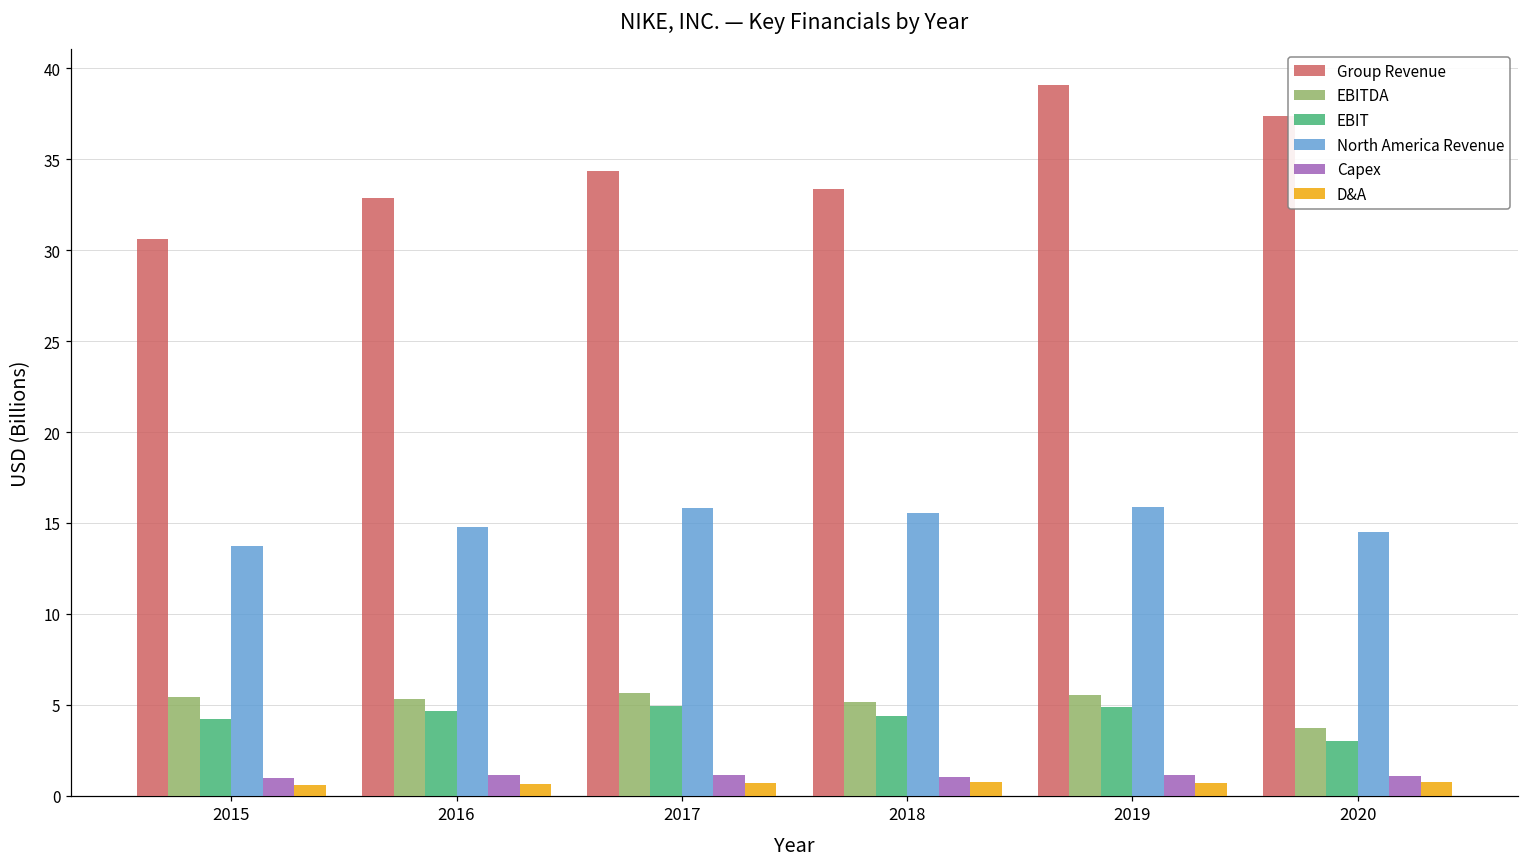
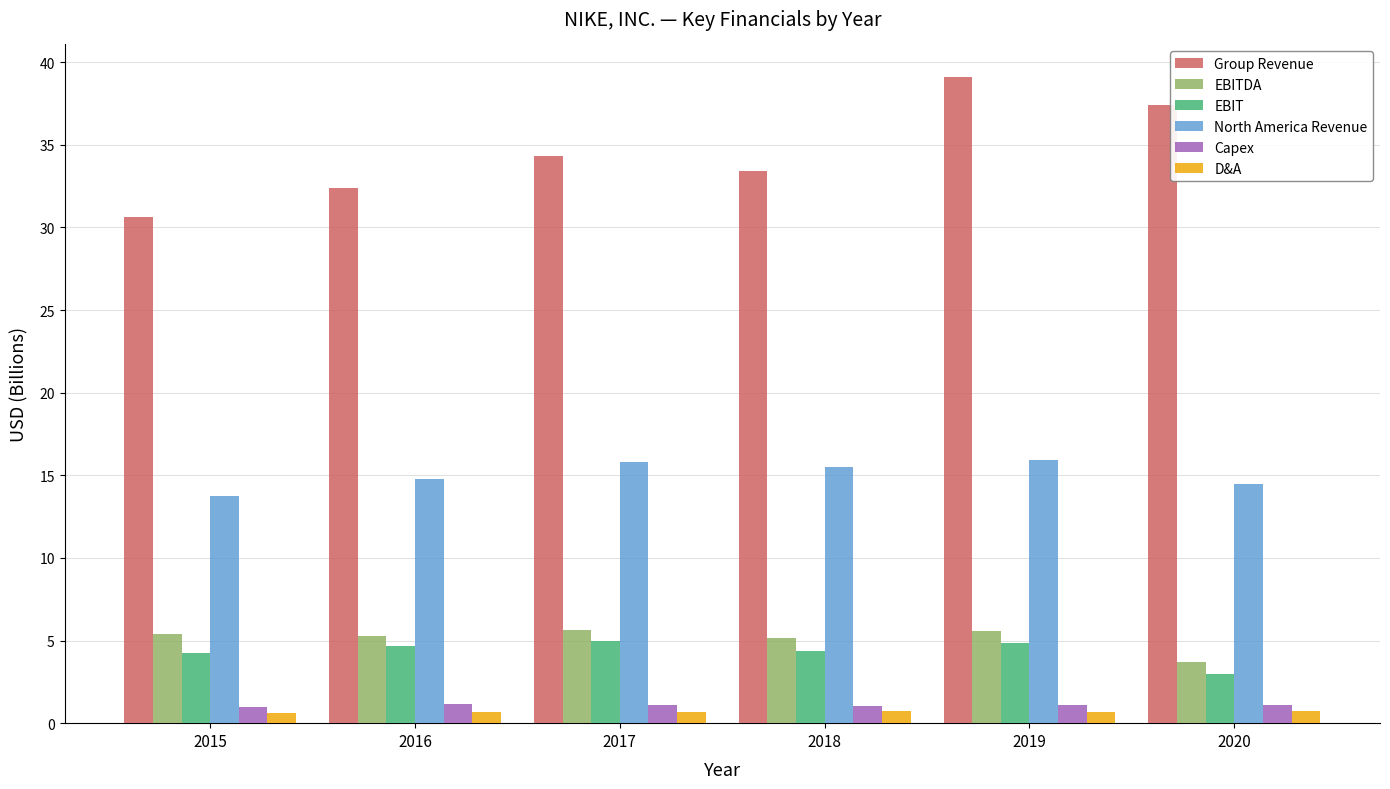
Group Revenue, 2016: 32.9 -> 32.4
